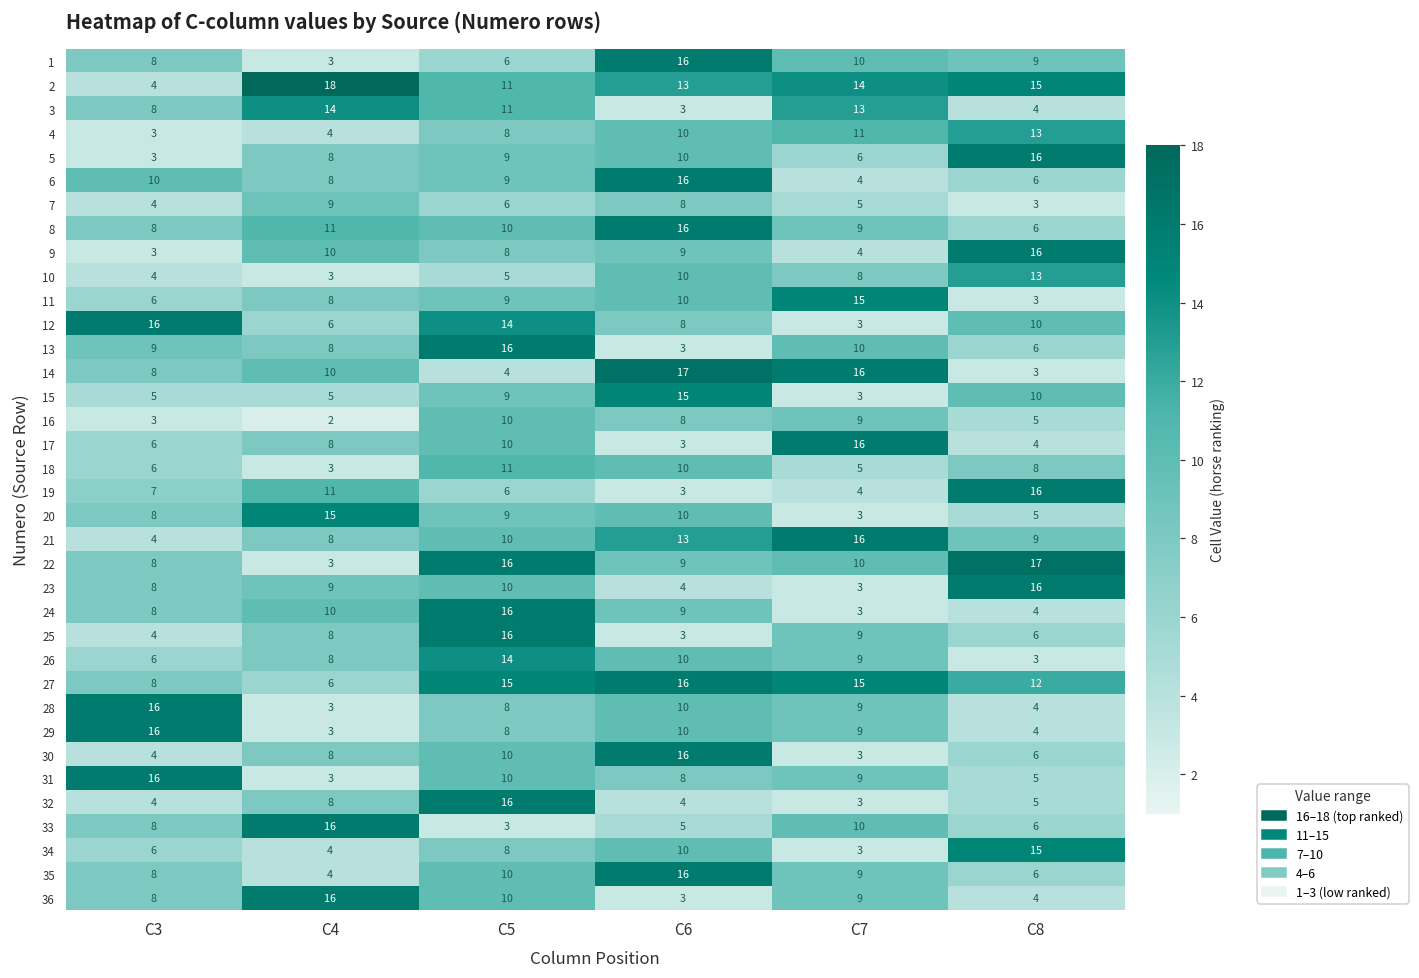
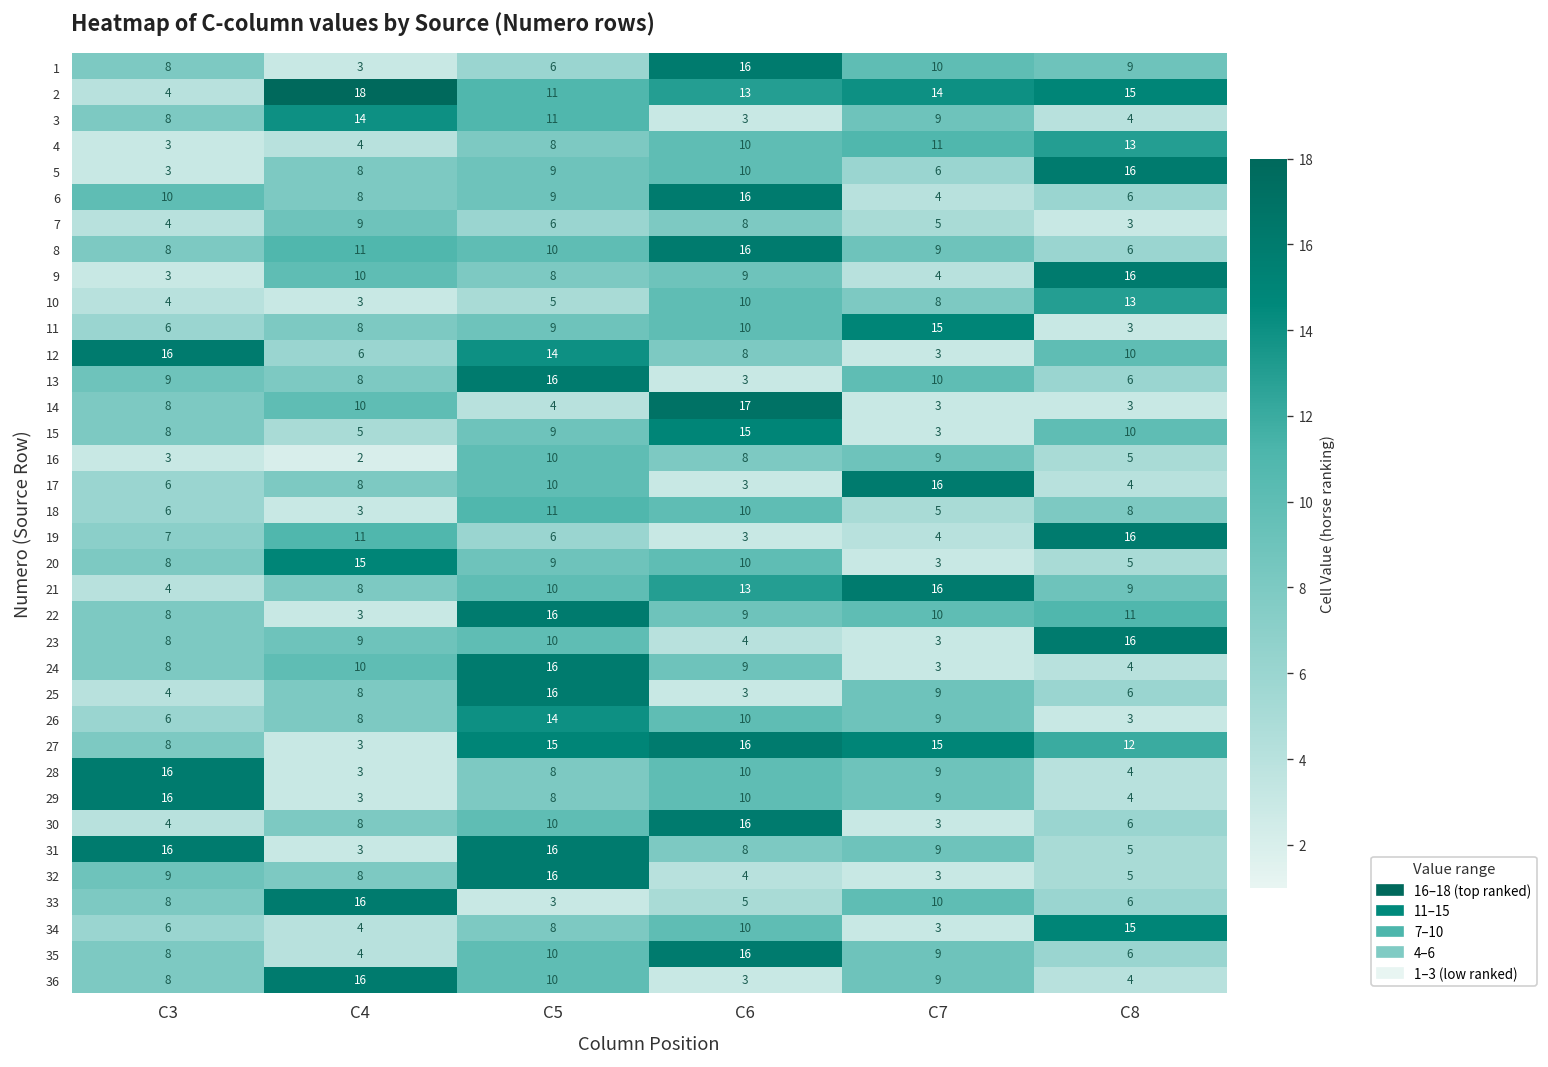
3, C7: 13 -> 9
14, C7: 16 -> 3
15, C3: 5 -> 8
22, C8: 17 -> 11
27, C4: 6 -> 3
31, C5: 10 -> 16
32, C3: 4 -> 9
